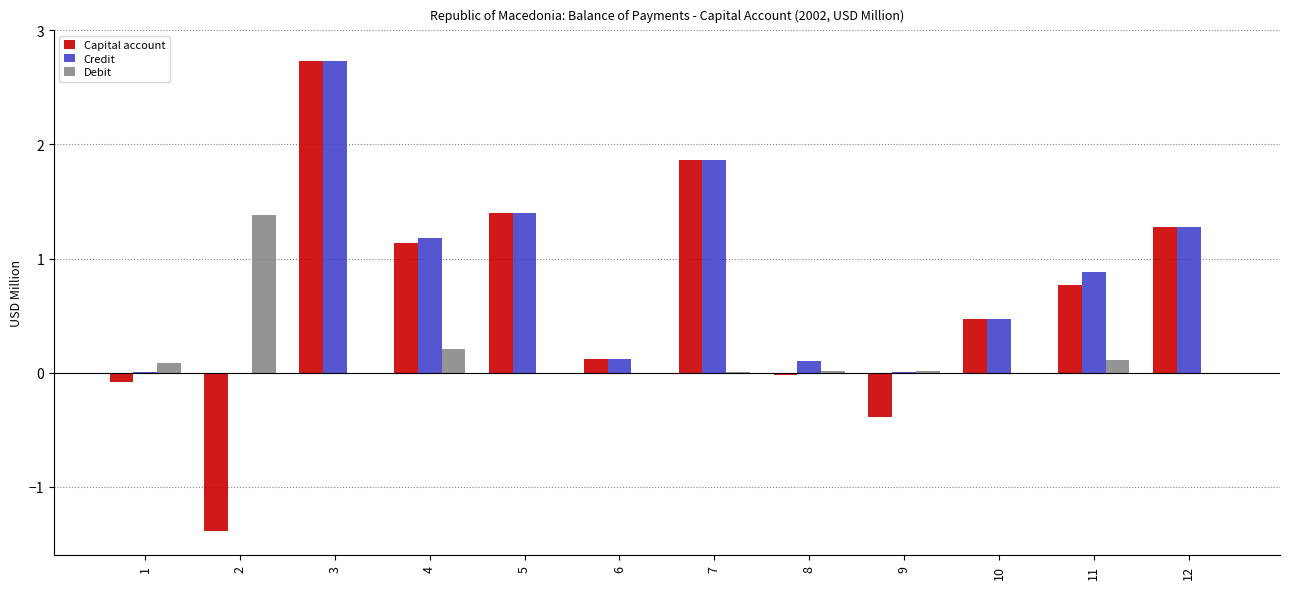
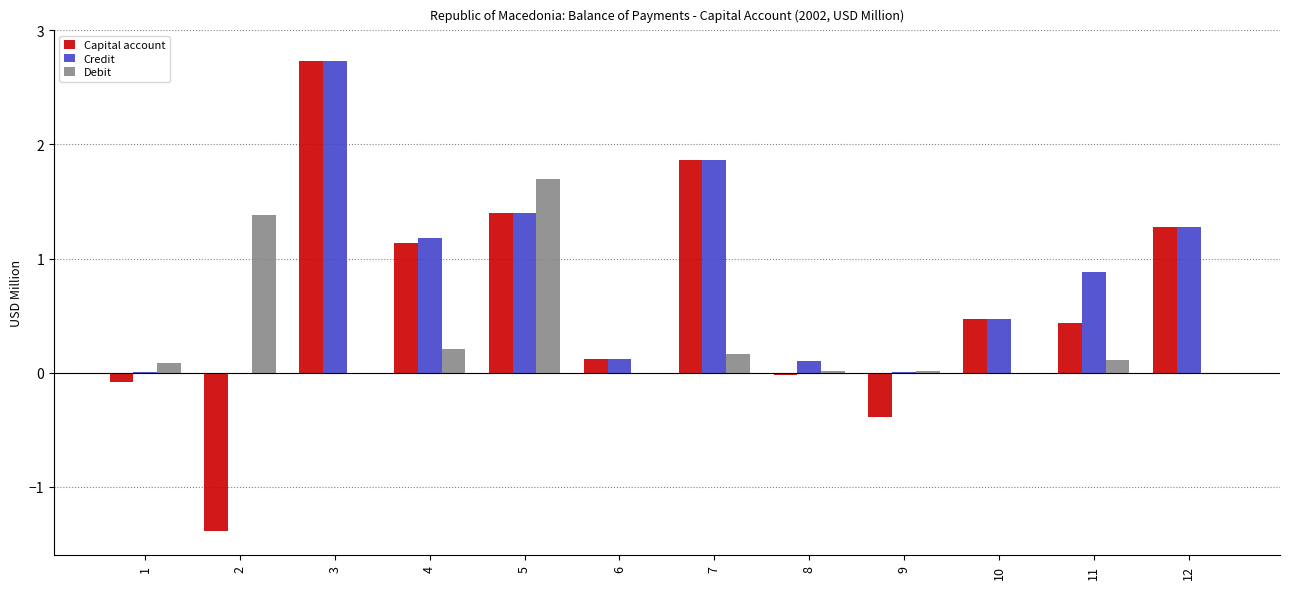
Debit, 5: 0.0 -> 1.7
Debit, 7: 0.01 -> 0.17
Capital account, 11: 0.77 -> 0.43
